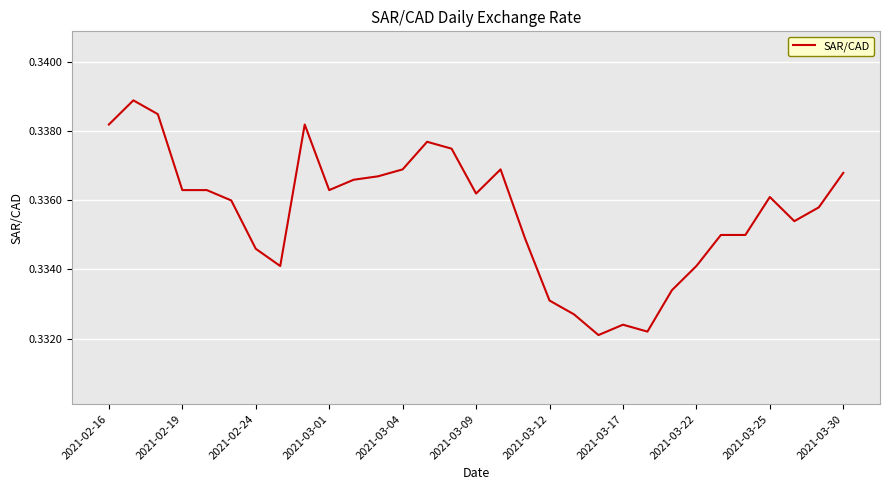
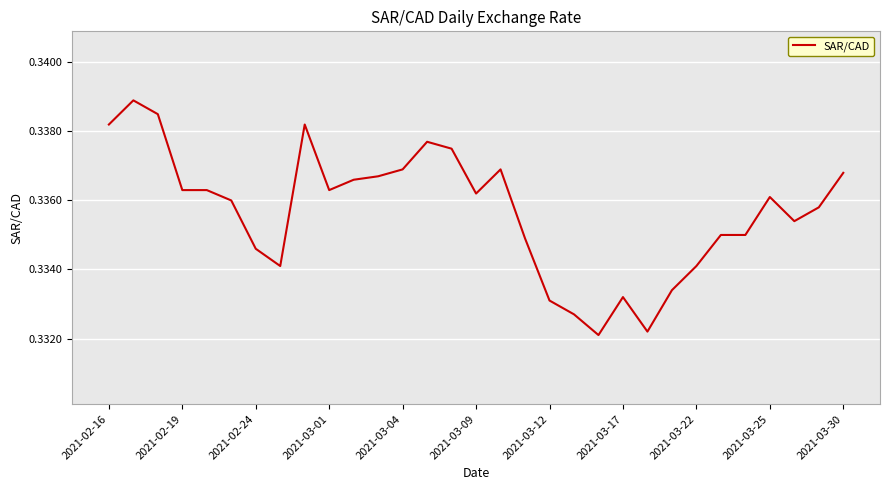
2021-03-17: 0.3324 -> 0.3332
